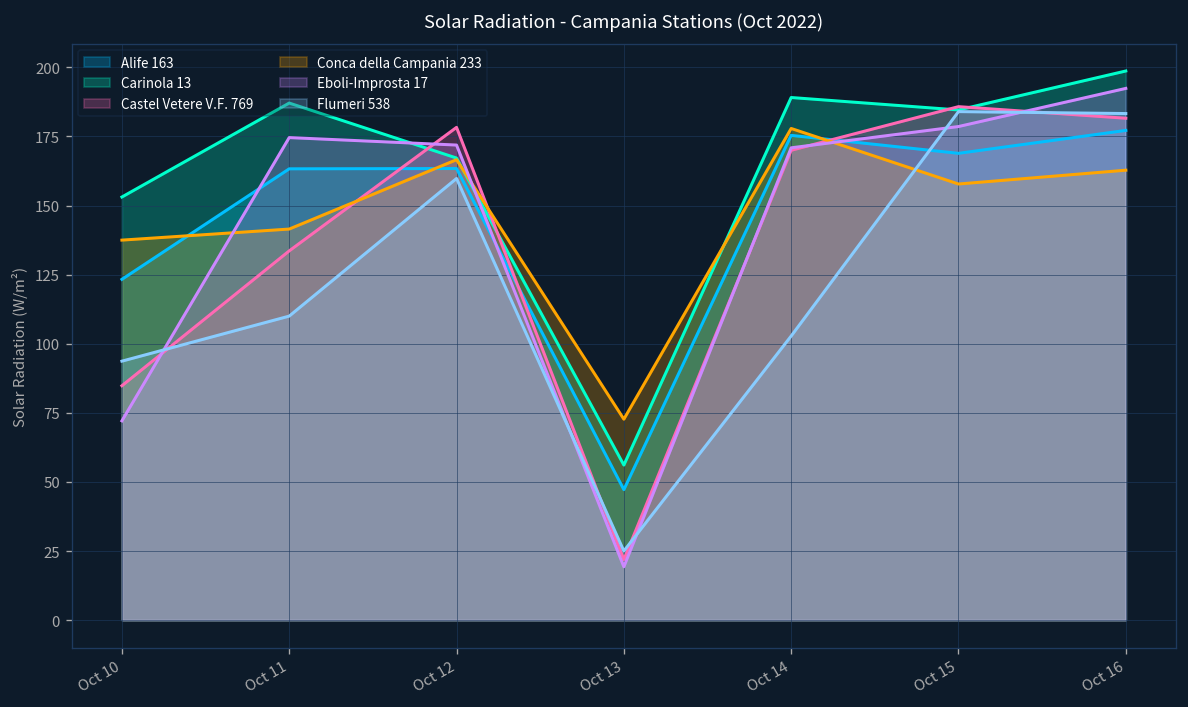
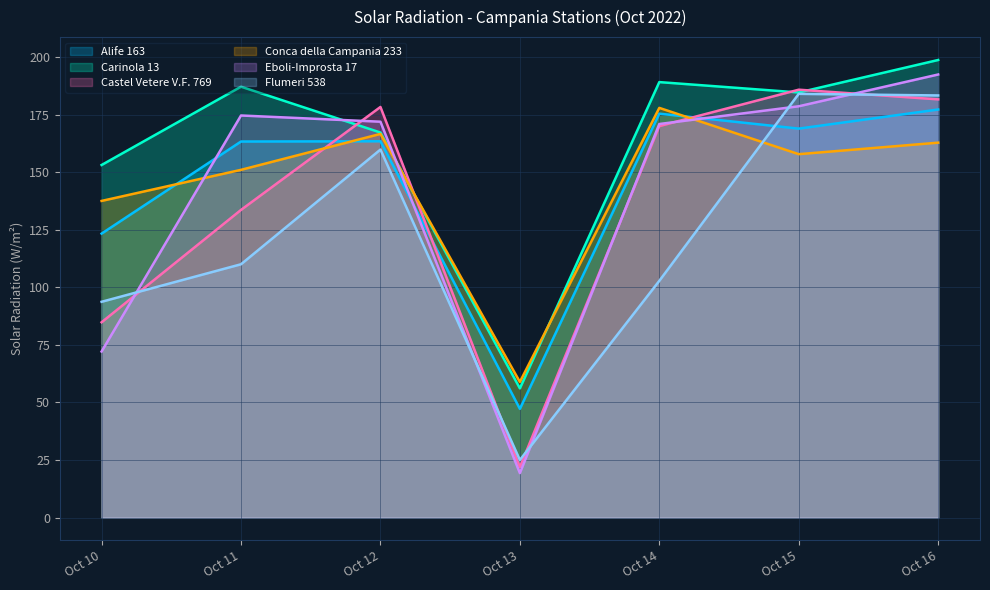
Conca della Campania 233, Oct 11: 142 -> 151
Conca della Campania 233, Oct 13: 73 -> 59
